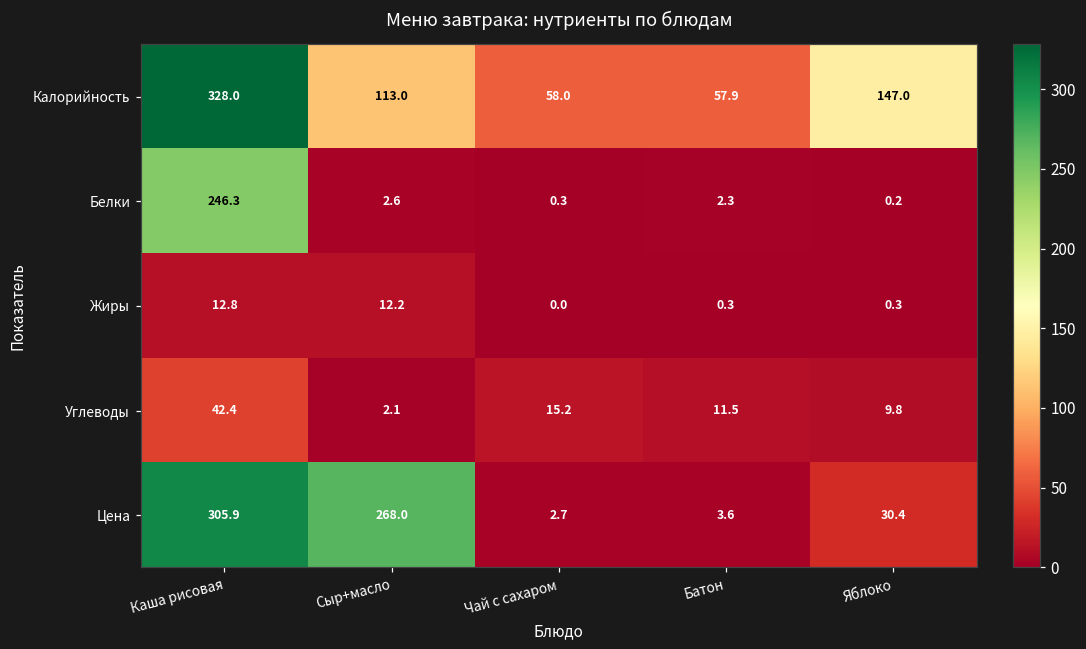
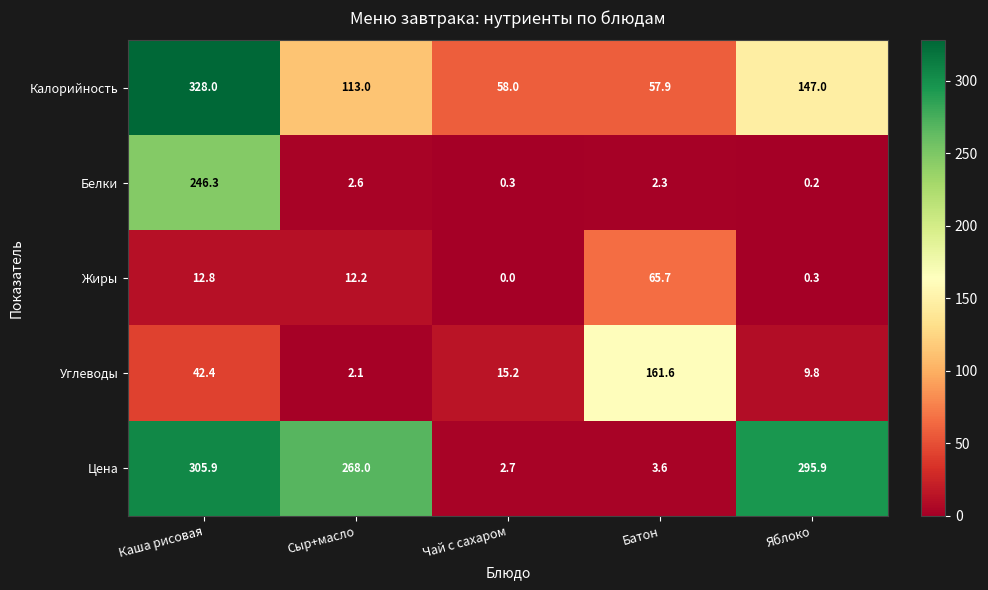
Жиры, Батон: 0.3 -> 65.7
Углеводы, Батон: 11.5 -> 161.6
Цена, Яблоко: 30.4 -> 295.9
